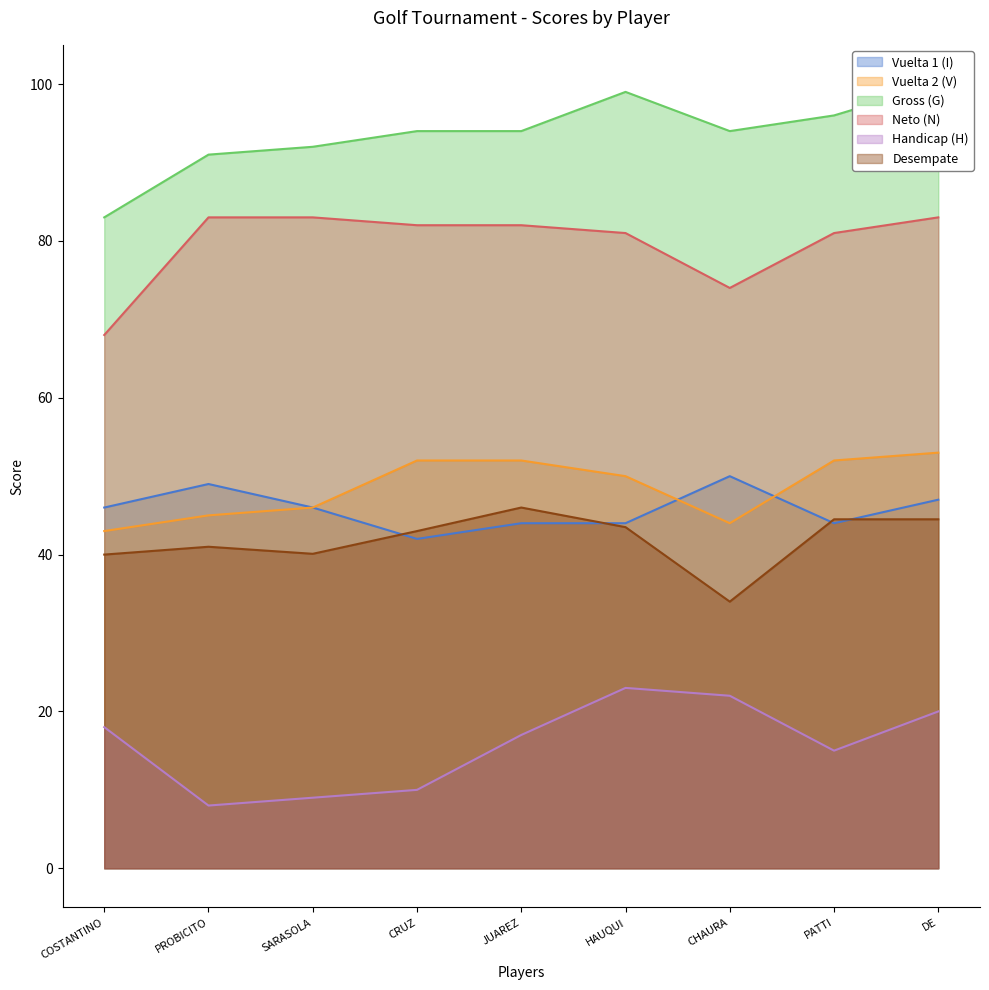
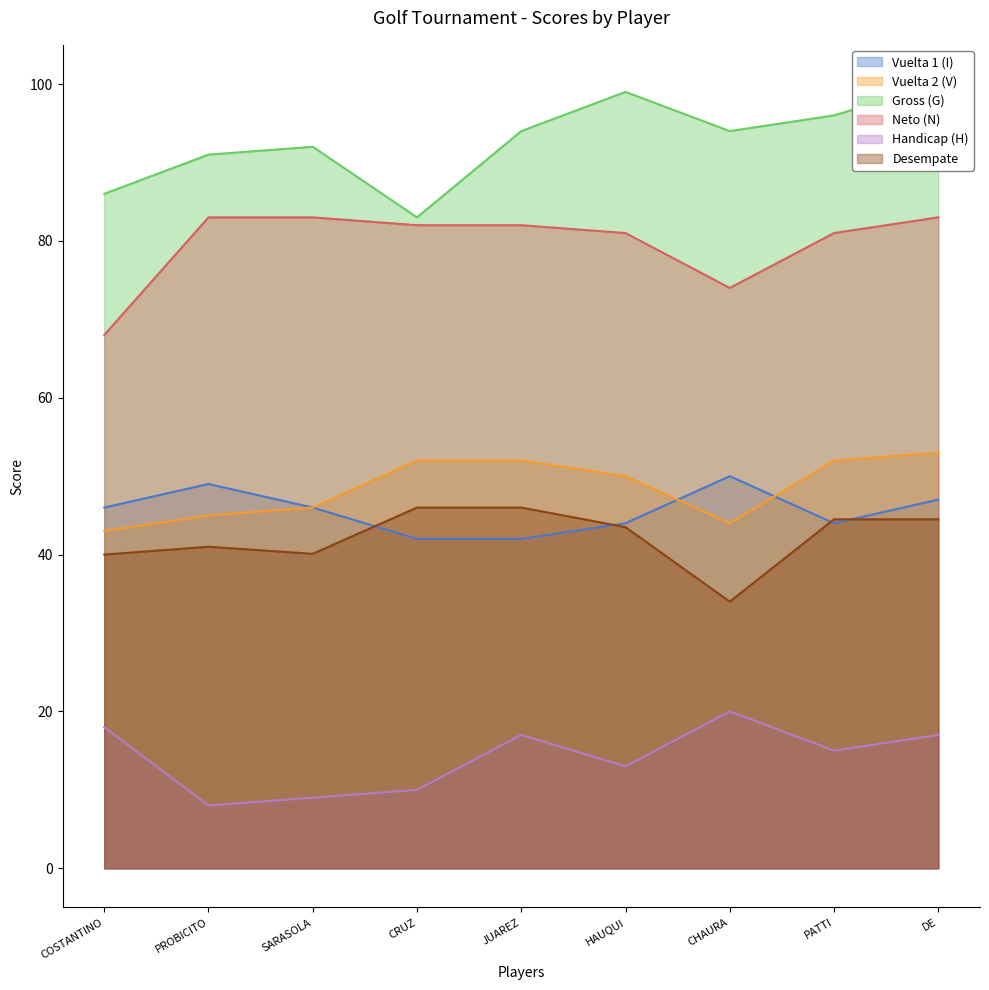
Gross (G), COSTANTINO: 83 -> 86
Gross (G), CRUZ: 94 -> 83
Desempate, CRUZ: 43 -> 46
Vuelta 1 (I), JUAREZ: 44 -> 42
Handicap (H), HAUQUI: 23 -> 13
Handicap (H), CHAURA: 22 -> 20
Handicap (H), DE: 20 -> 17
